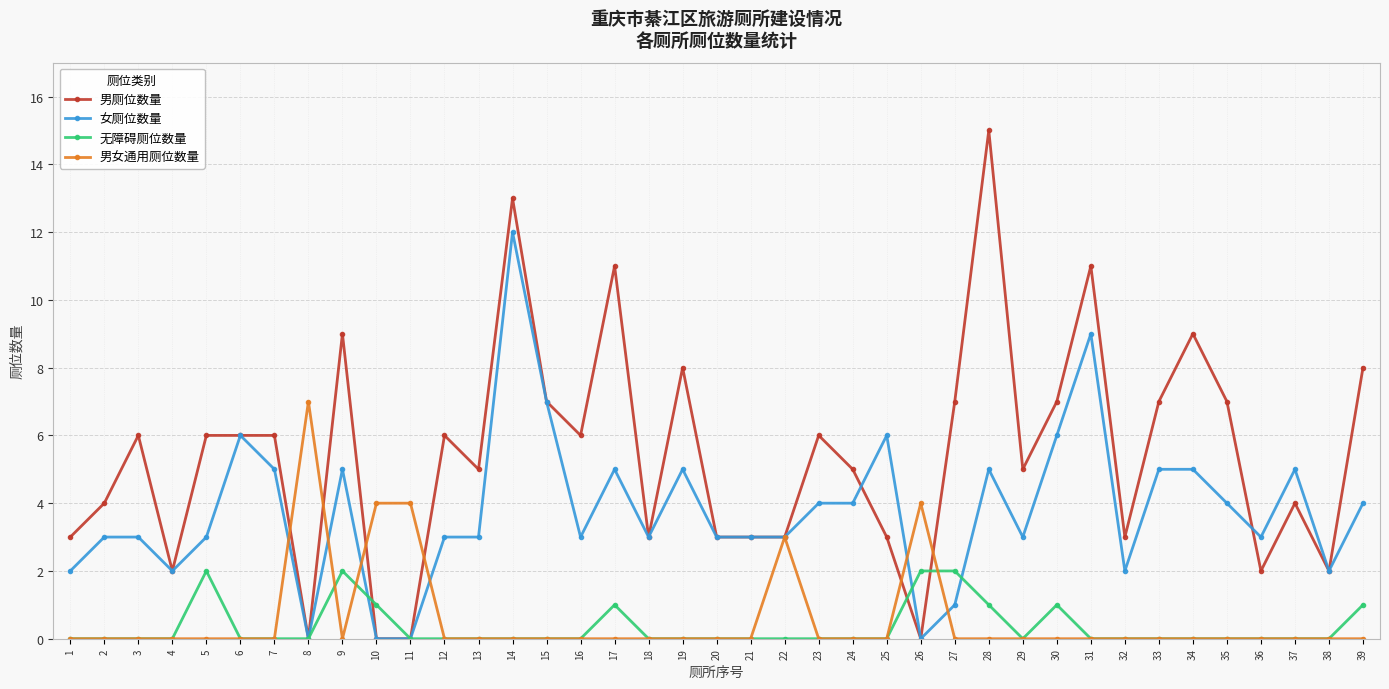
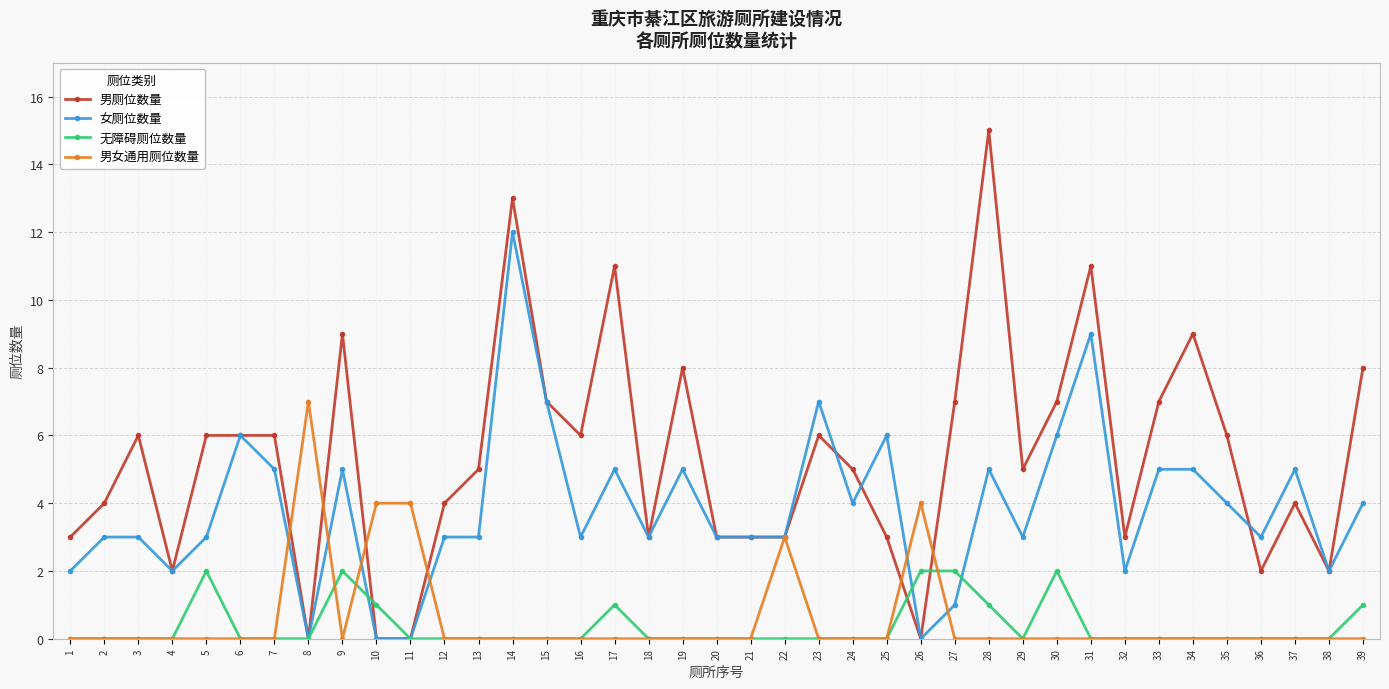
男厕位数量, 12: 6 -> 4
女厕位数量, 23: 4 -> 7
无障碍厕位数量, 30: 1 -> 2
男厕位数量, 35: 7 -> 6
